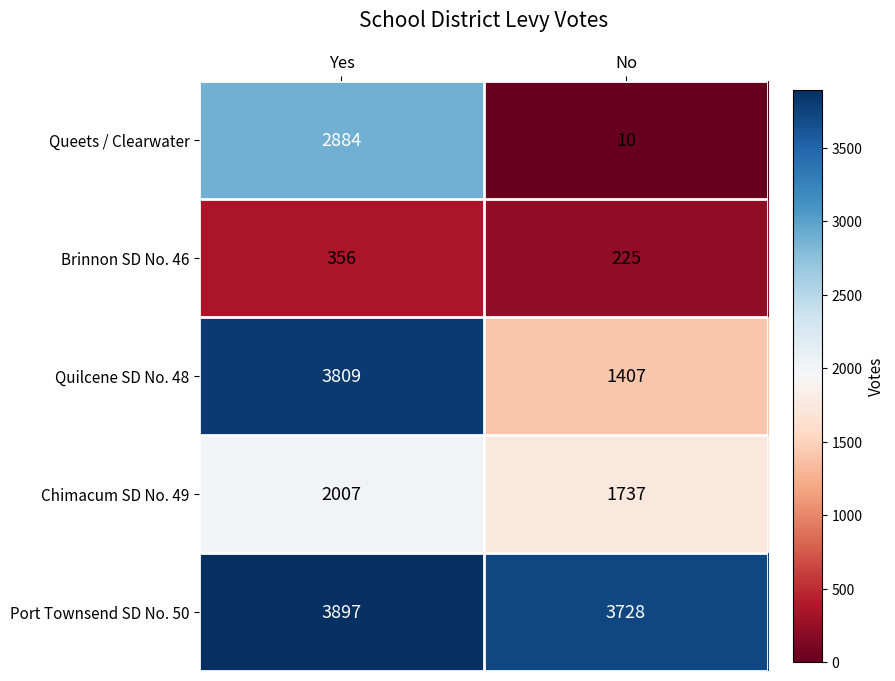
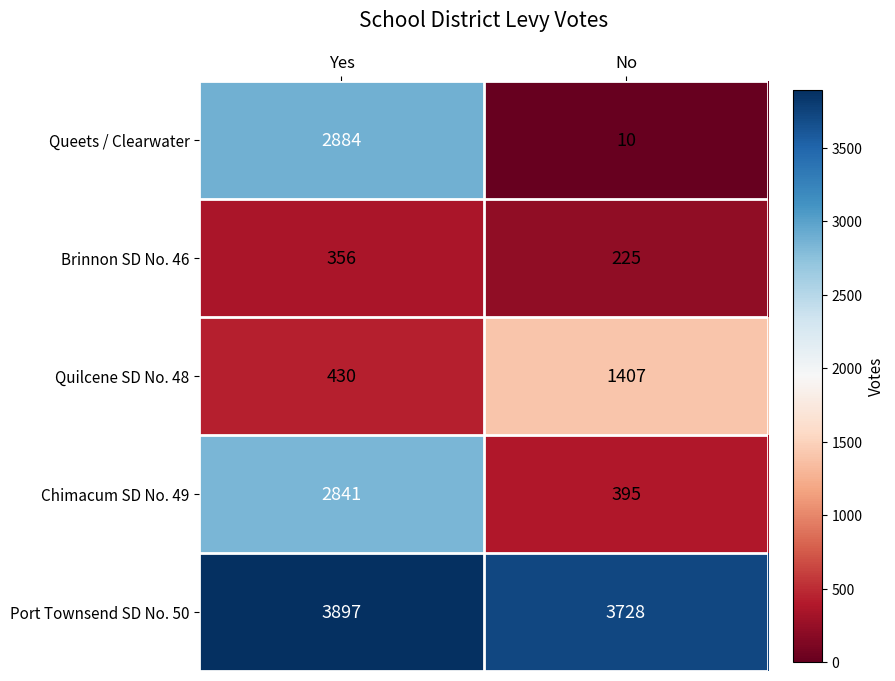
Quilcene SD No. 48, Yes: 3809 -> 430
Chimacum SD No. 49, Yes: 2007 -> 2841
Chimacum SD No. 49, No: 1737 -> 395
